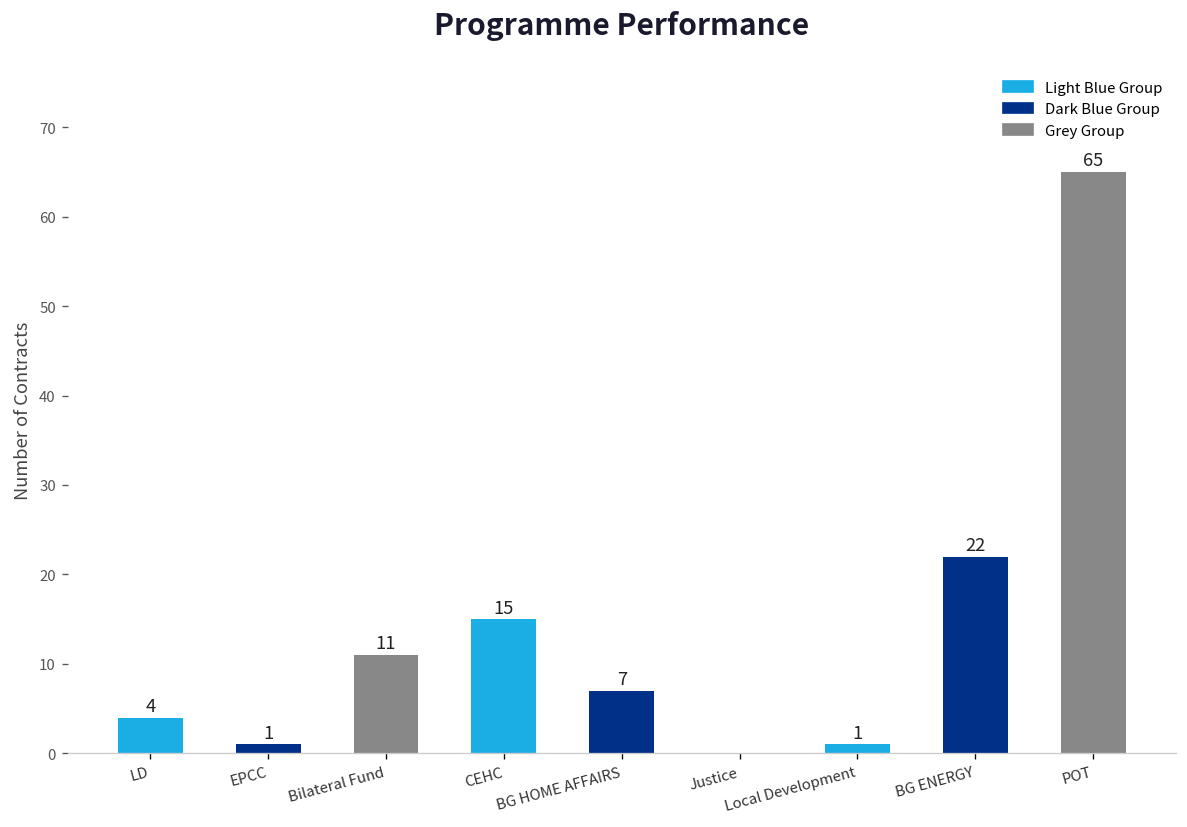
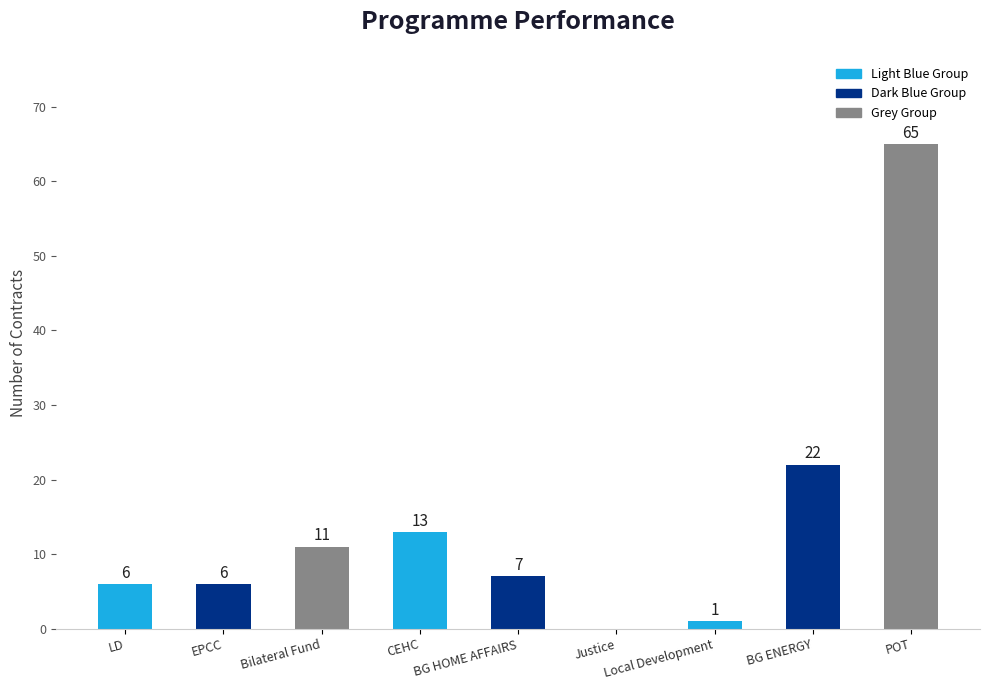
LD: 4 -> 6
EPCC: 1 -> 6
CEHC: 15 -> 13
